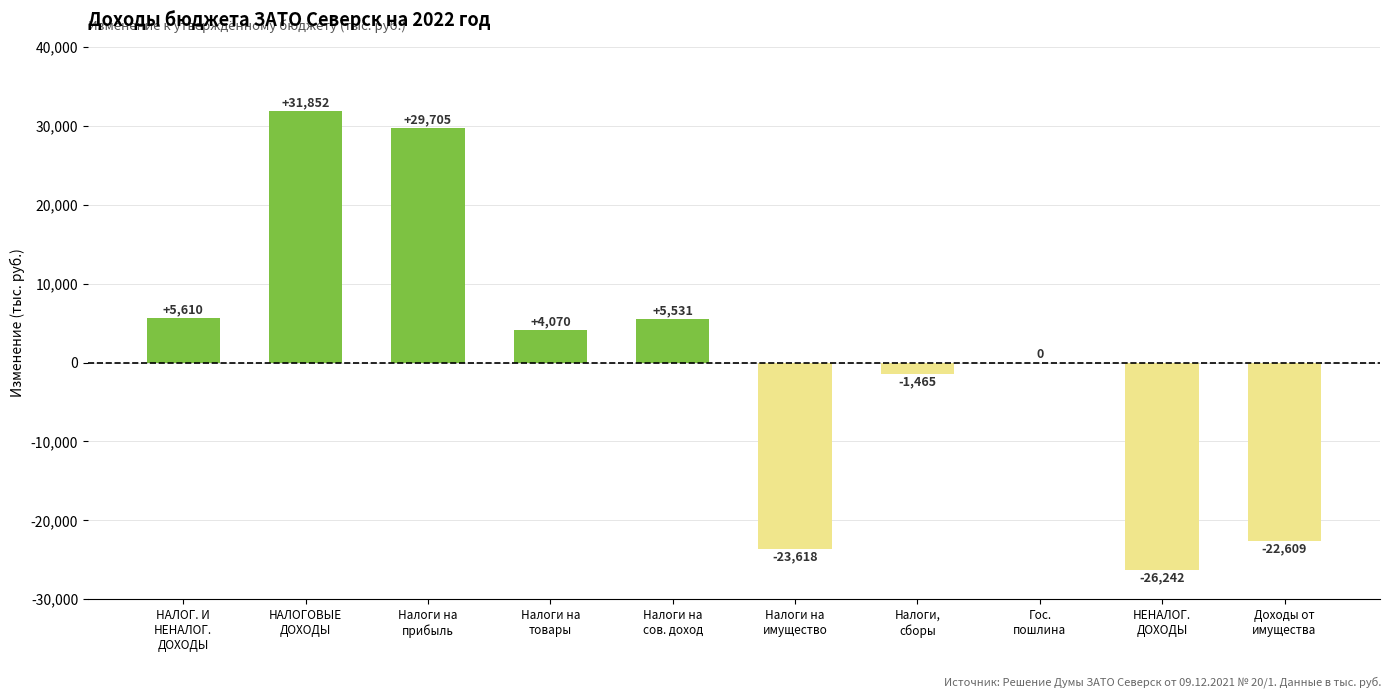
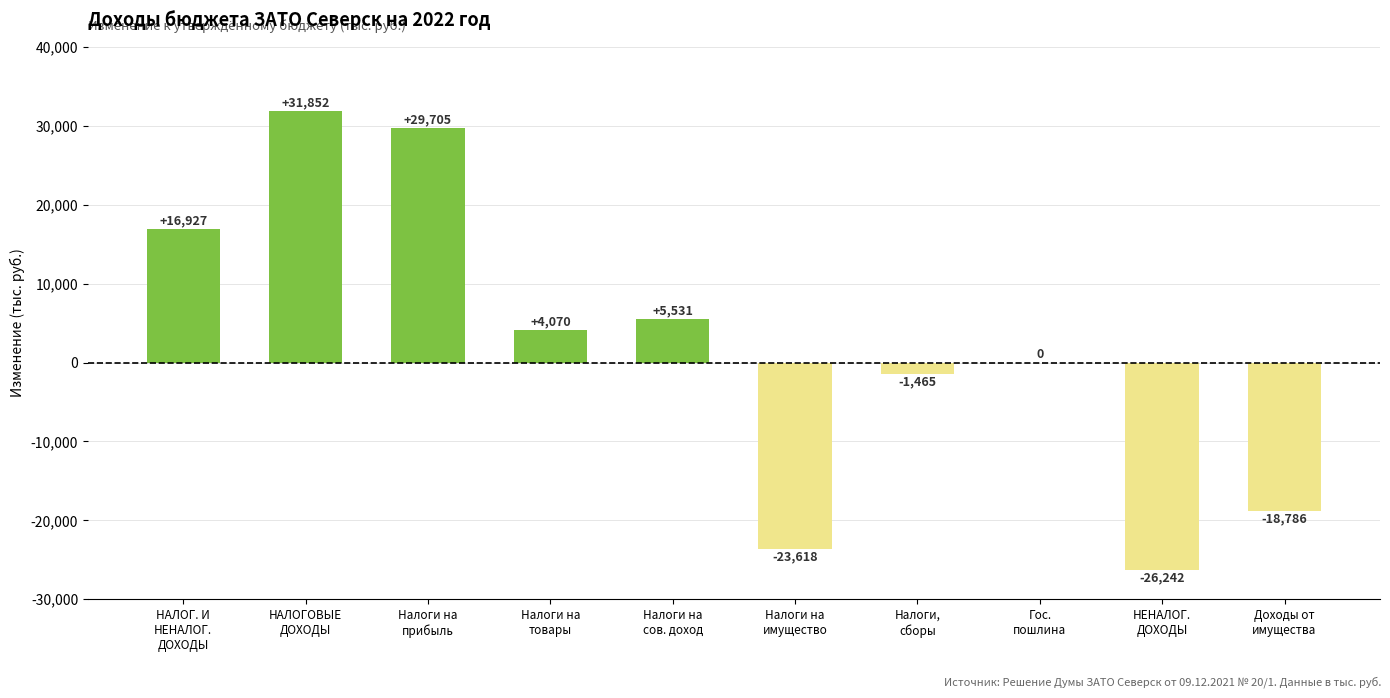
НАЛОГ. И НЕНАЛОГ. ДОХОДЫ: +5,610 -> +16,927
Доходы от имущества: -22,609 -> -18,786
